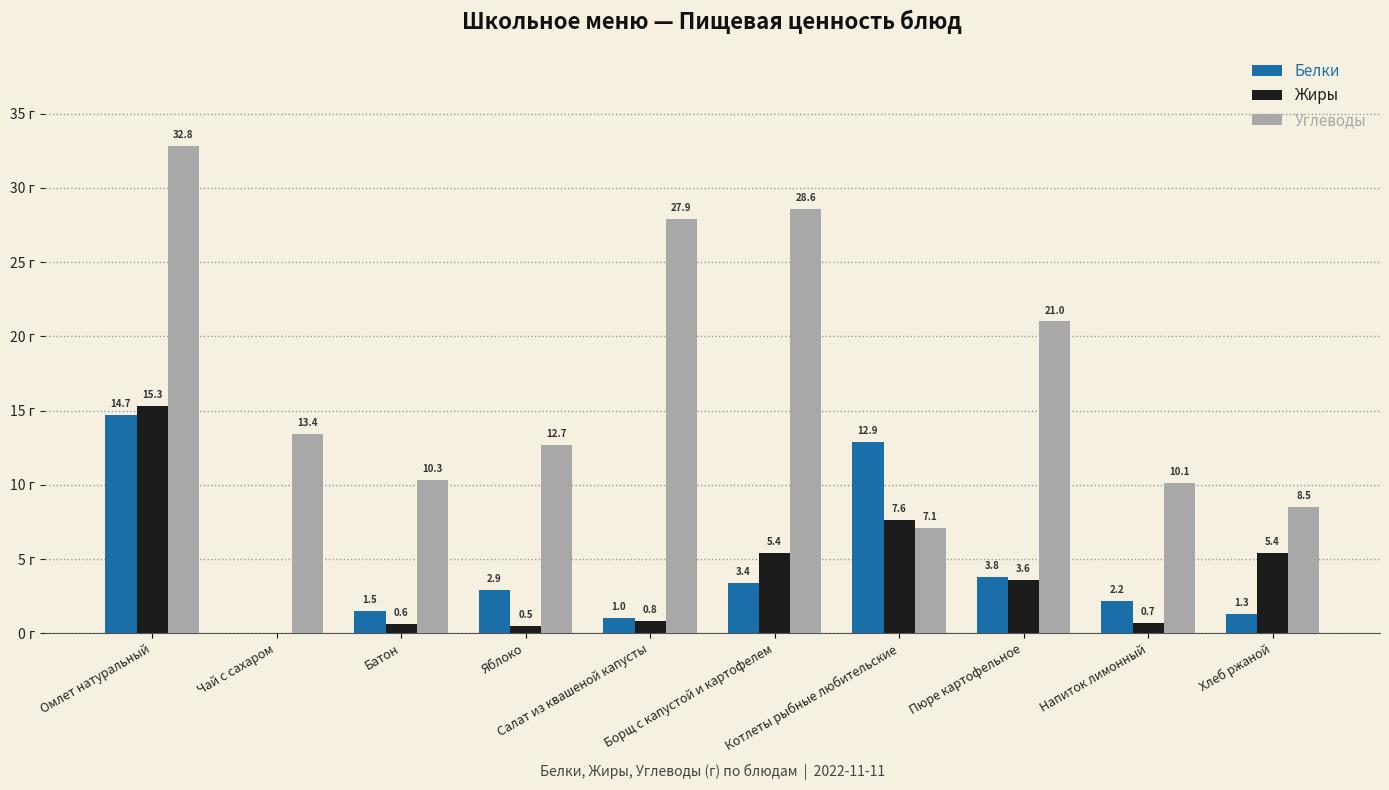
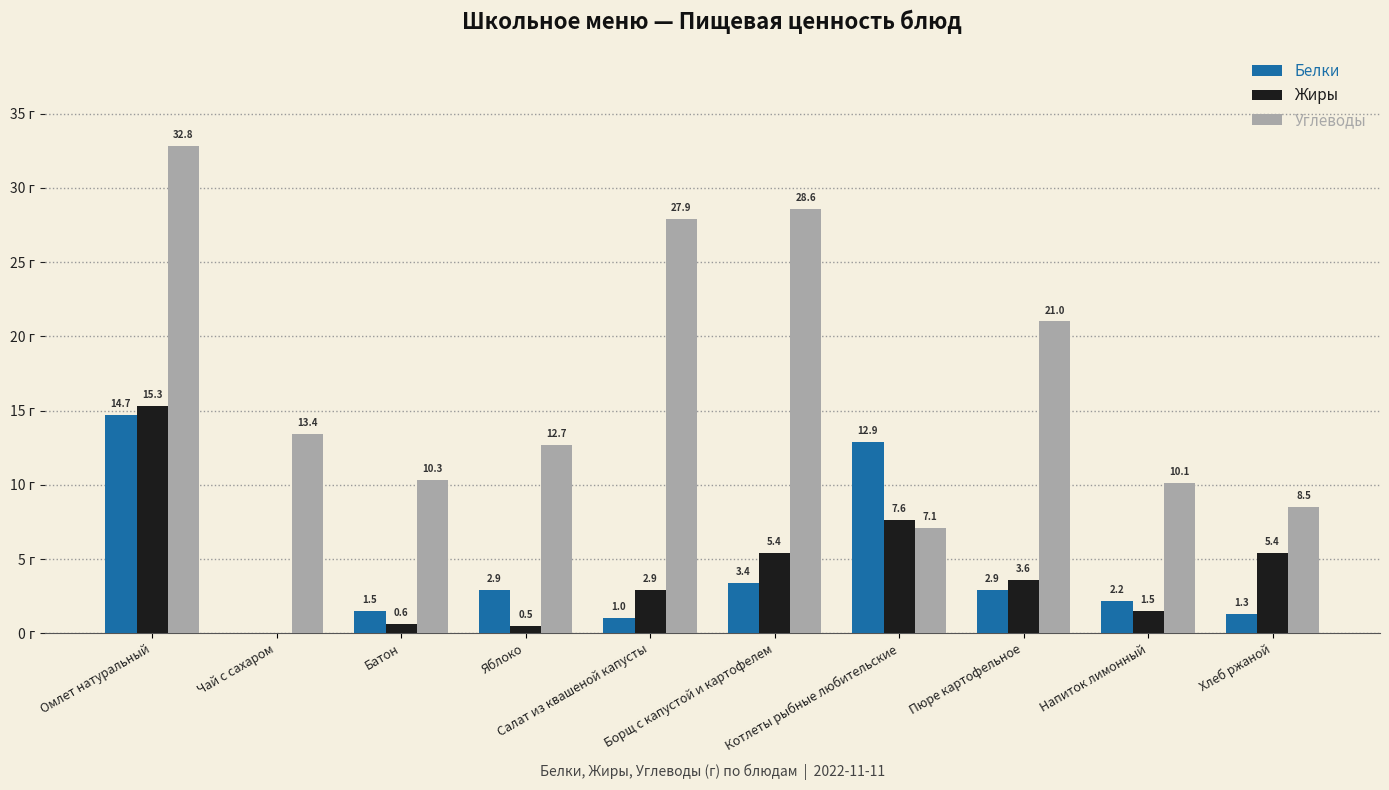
Жиры, Салат из квашеной капусты: 0.8 -> 2.9
Белки, Пюре картофельное: 3.8 -> 2.9
Жиры, Напиток лимонный: 0.7 -> 1.5
